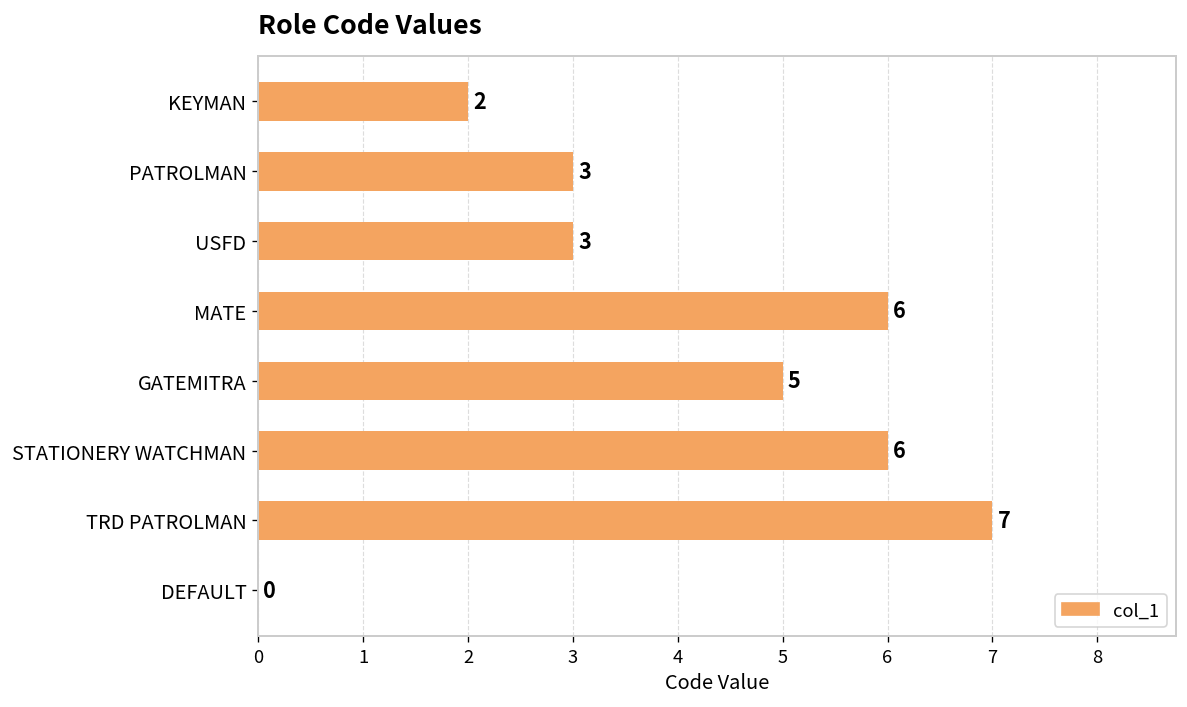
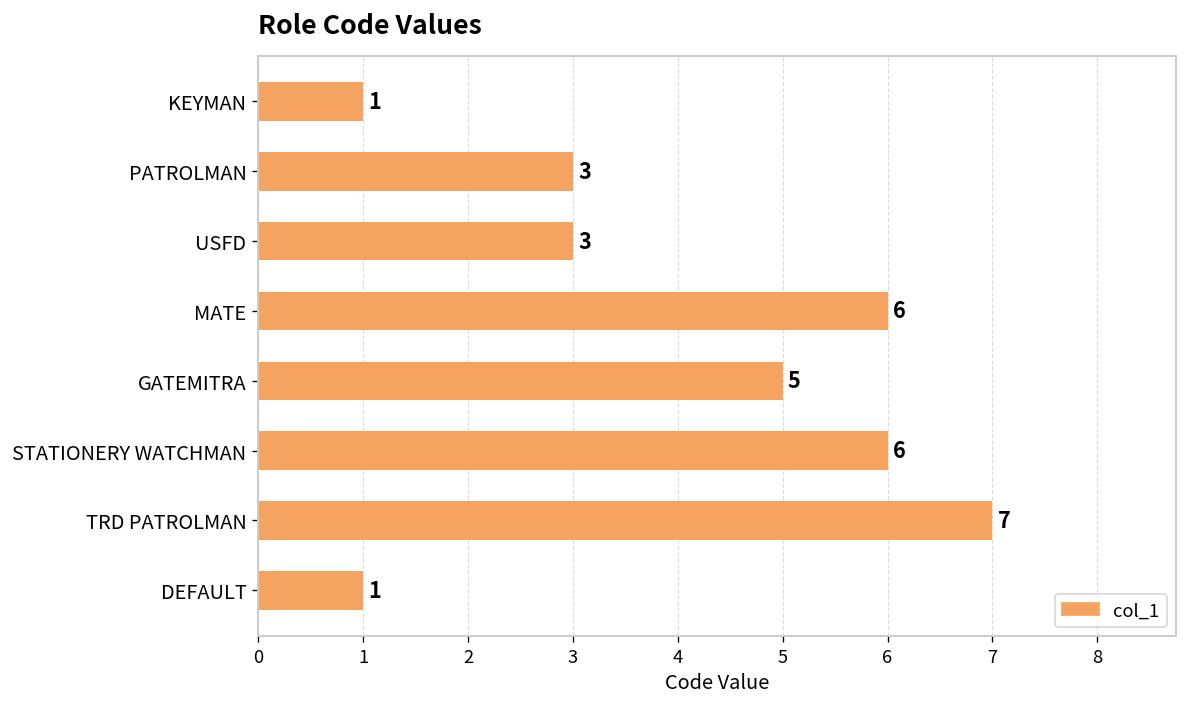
KEYMAN: 2 -> 1
DEFAULT: 0 -> 1
